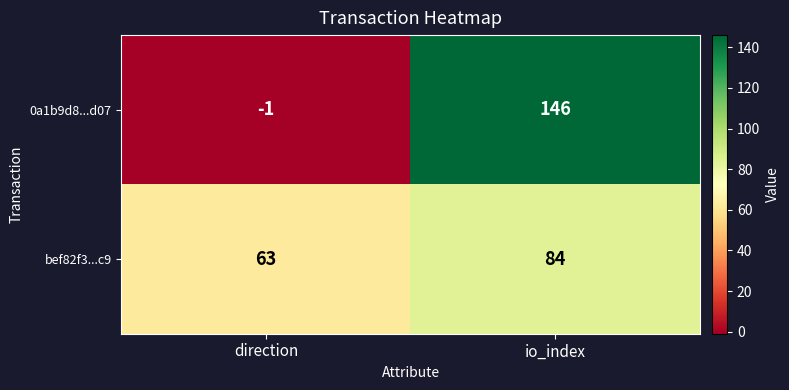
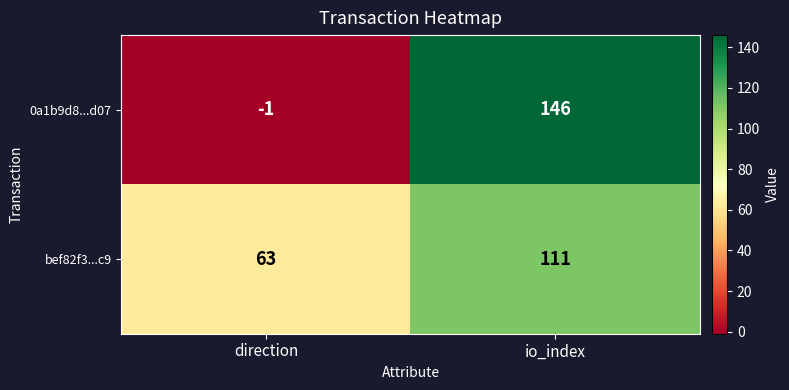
bef82f3...c9, io_index: 84 -> 111
